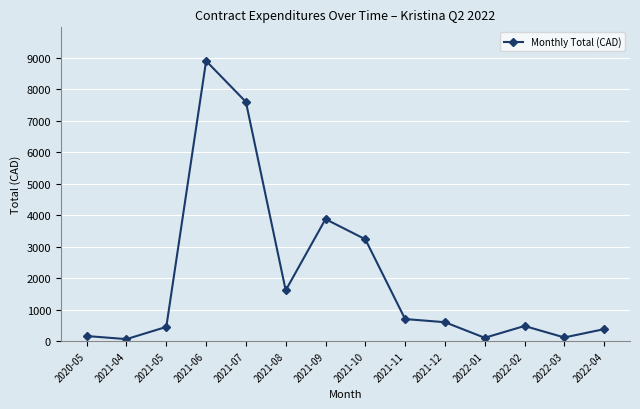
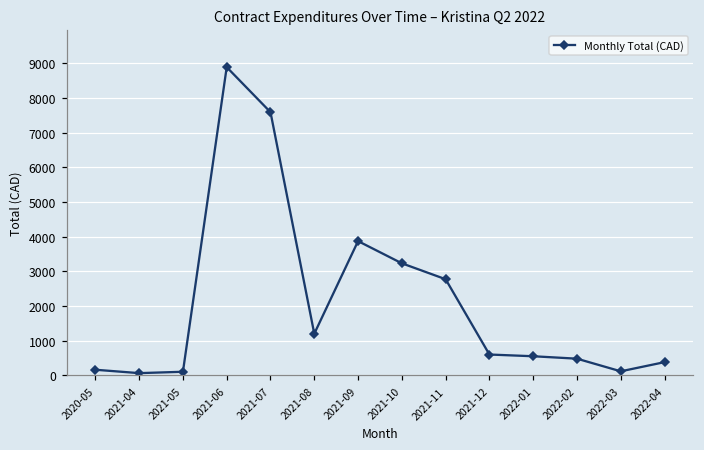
2021-05: 500 -> 100
2021-08: 1600 -> 1200
2021-11: 700 -> 2800
2022-01: 100 -> 600
